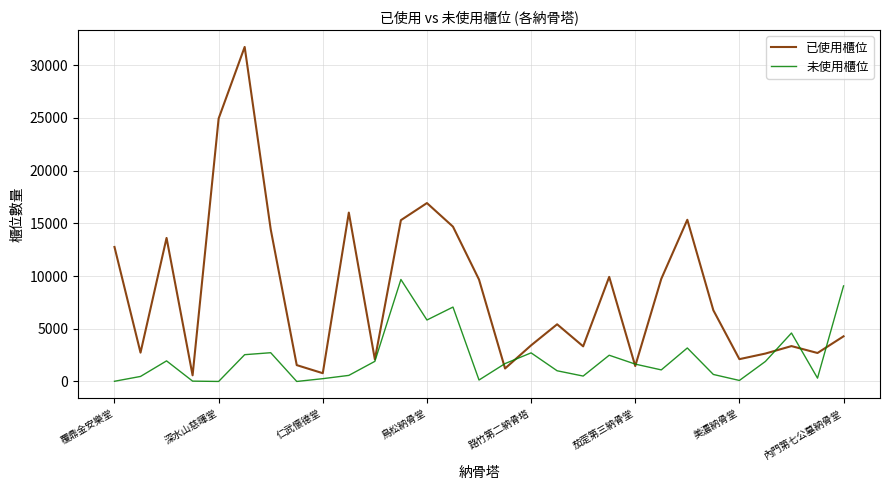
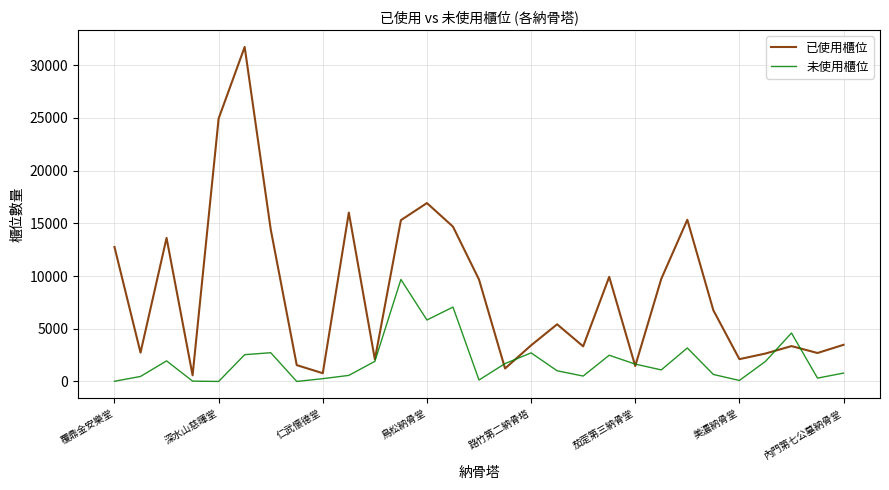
已使用櫃位, 內門第七公墓納骨堂: 4300 -> 3500
未使用櫃位, 內門第七公墓納骨堂: 9100 -> 800
